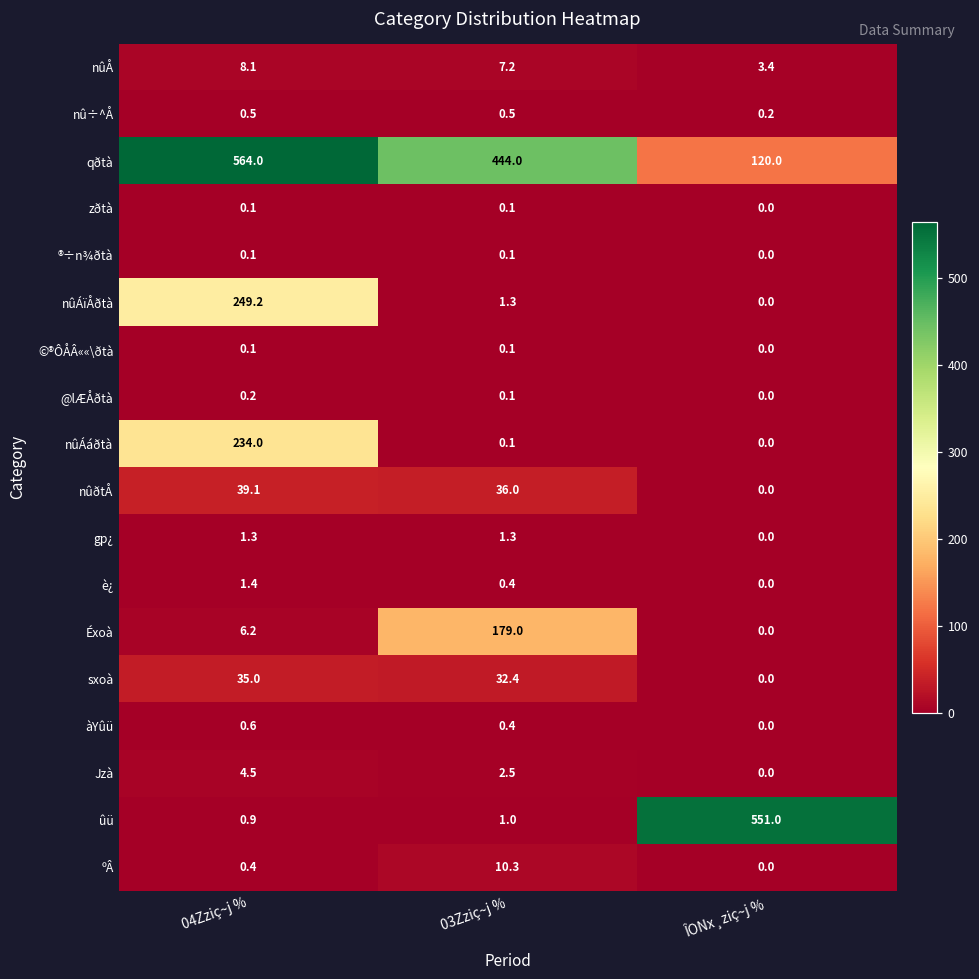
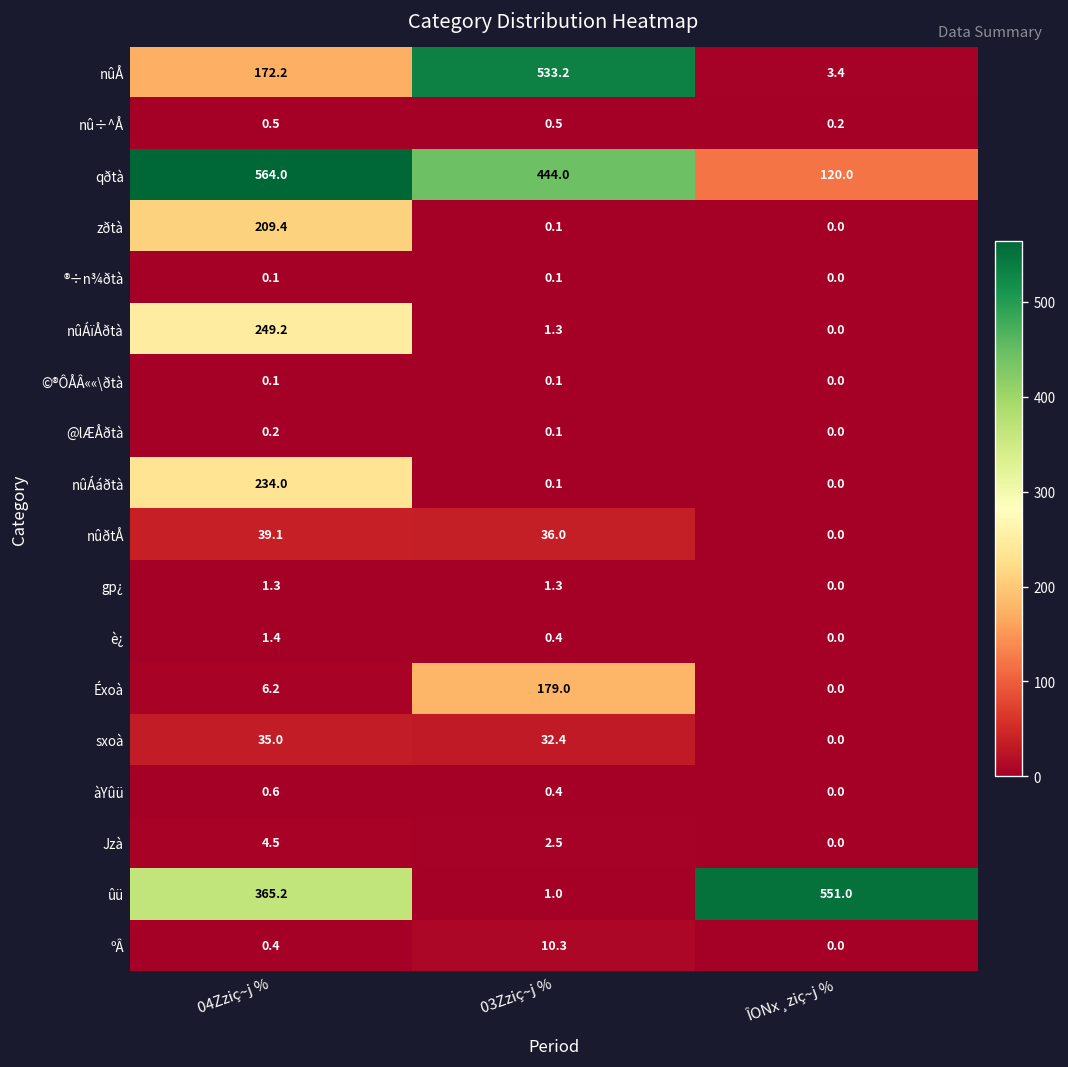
nûÅ, 04Zziç~j %: 8.1 -> 172.2
nûÅ, 03Zziç~j %: 7.2 -> 533.2
zðtà, 04Zziç~j %: 0.1 -> 209.4
ûü, 04Zziç~j %: 0.9 -> 365.2
